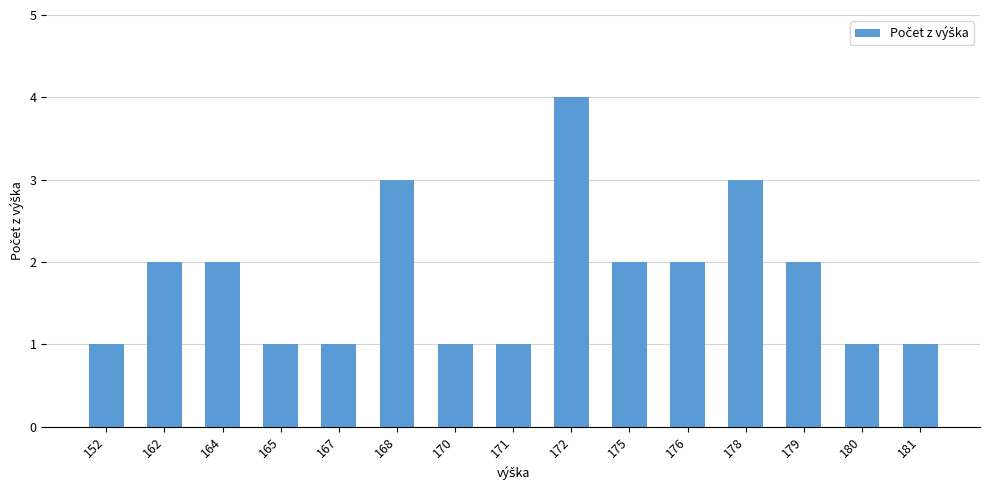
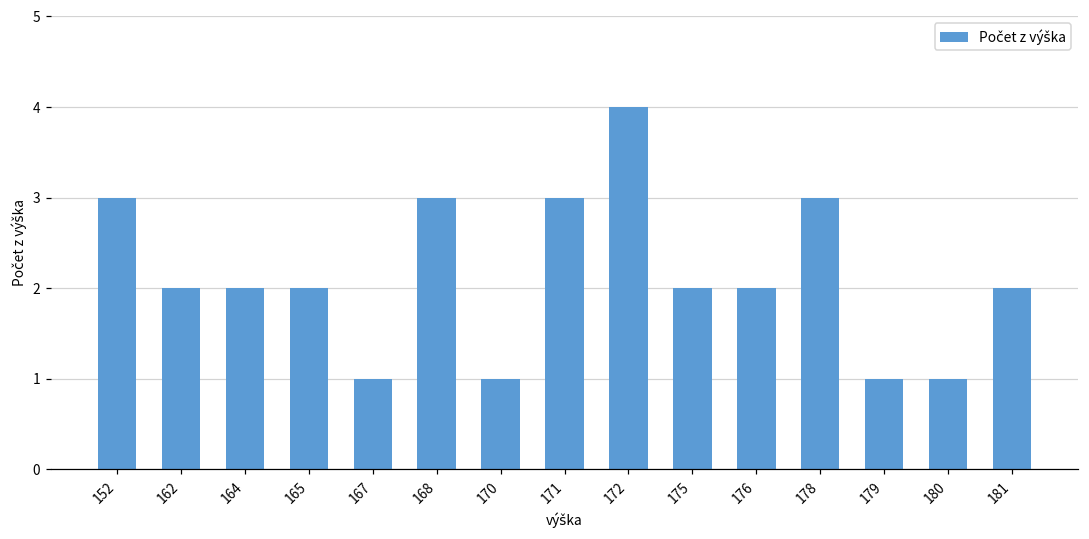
152: 1 -> 3
165: 1 -> 2
171: 1 -> 3
179: 2 -> 1
181: 1 -> 2
